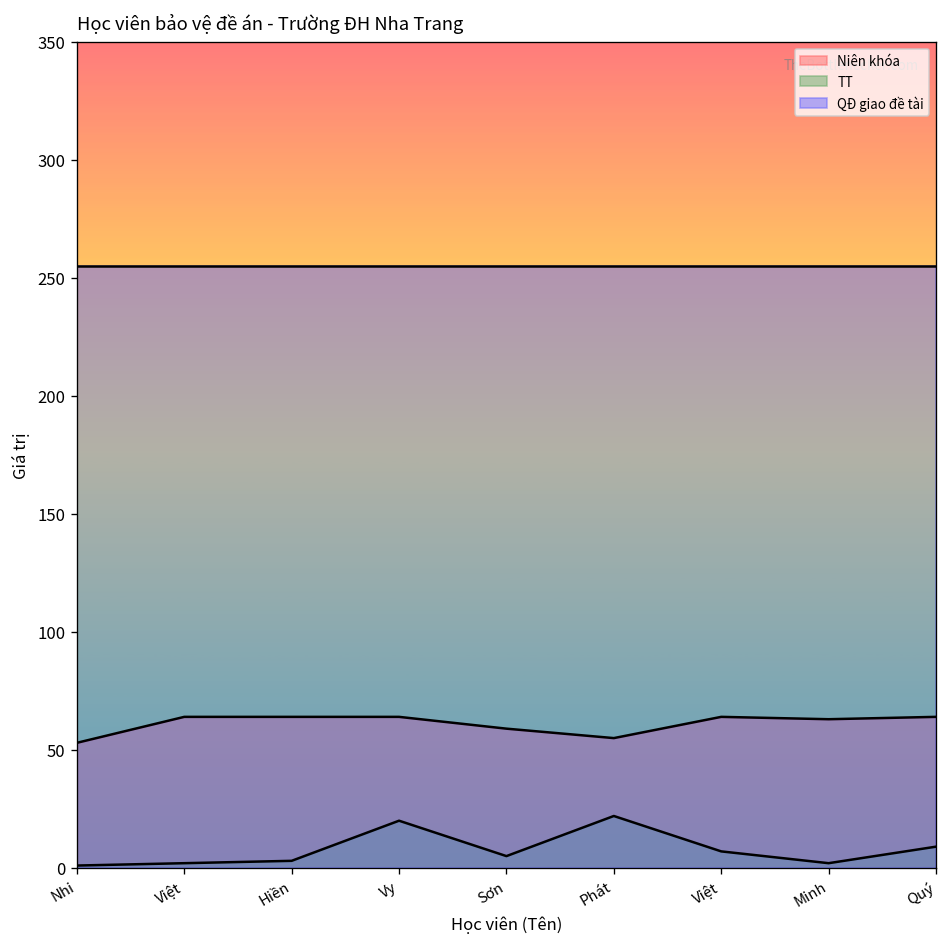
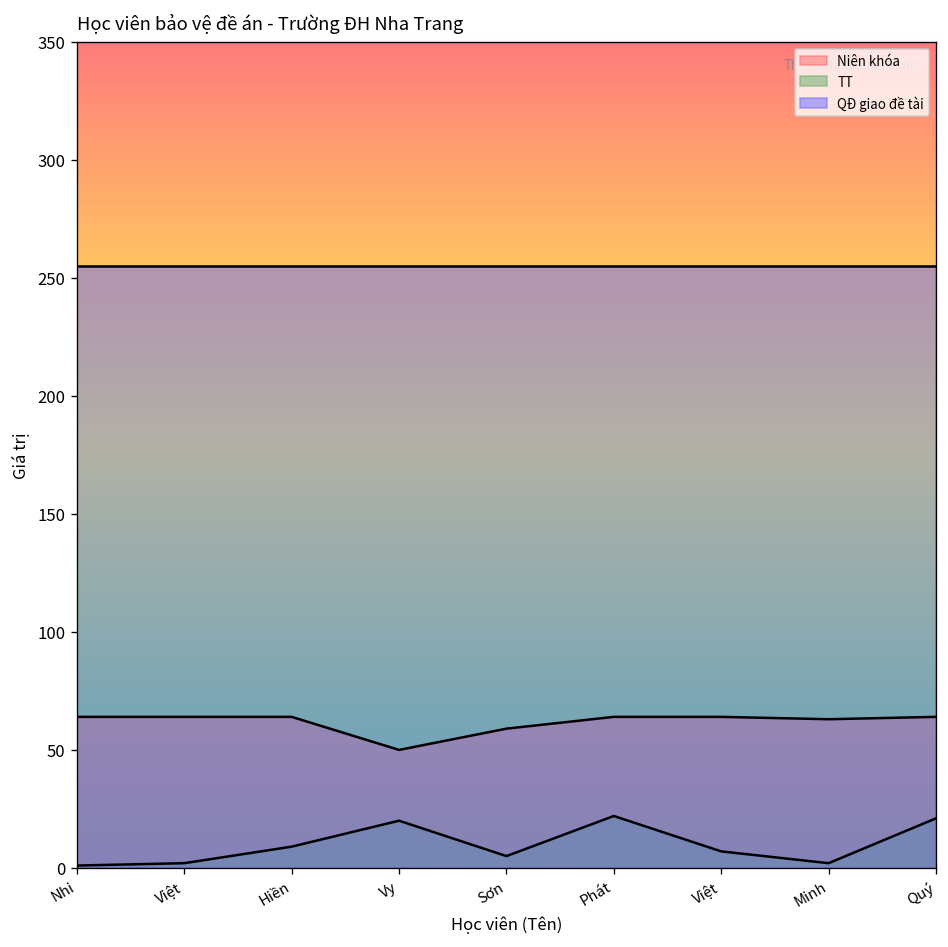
Niên khóa, Nhi: 53 -> 64
TT, Hiền: 3 -> 9
Niên khóa, Vy: 64 -> 50
Niên khóa, Phát: 55 -> 64
TT, Quý: 9 -> 21
